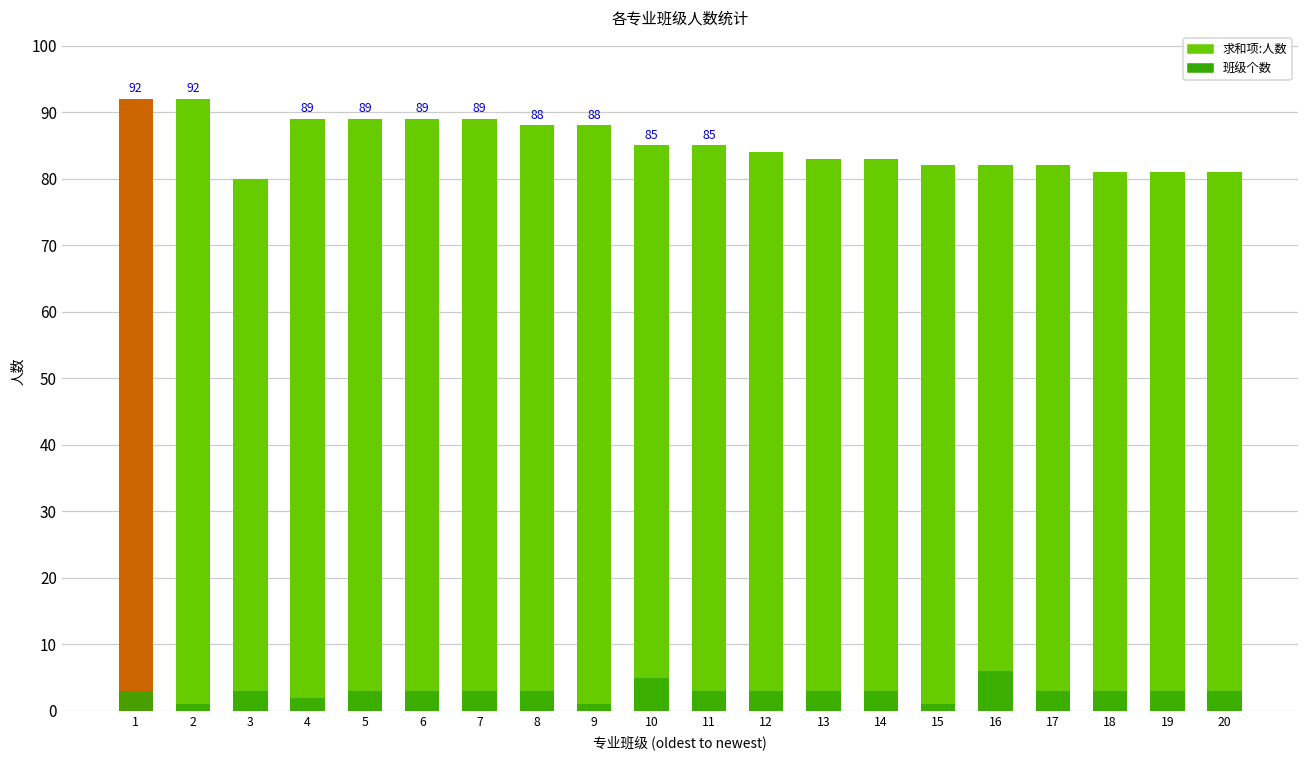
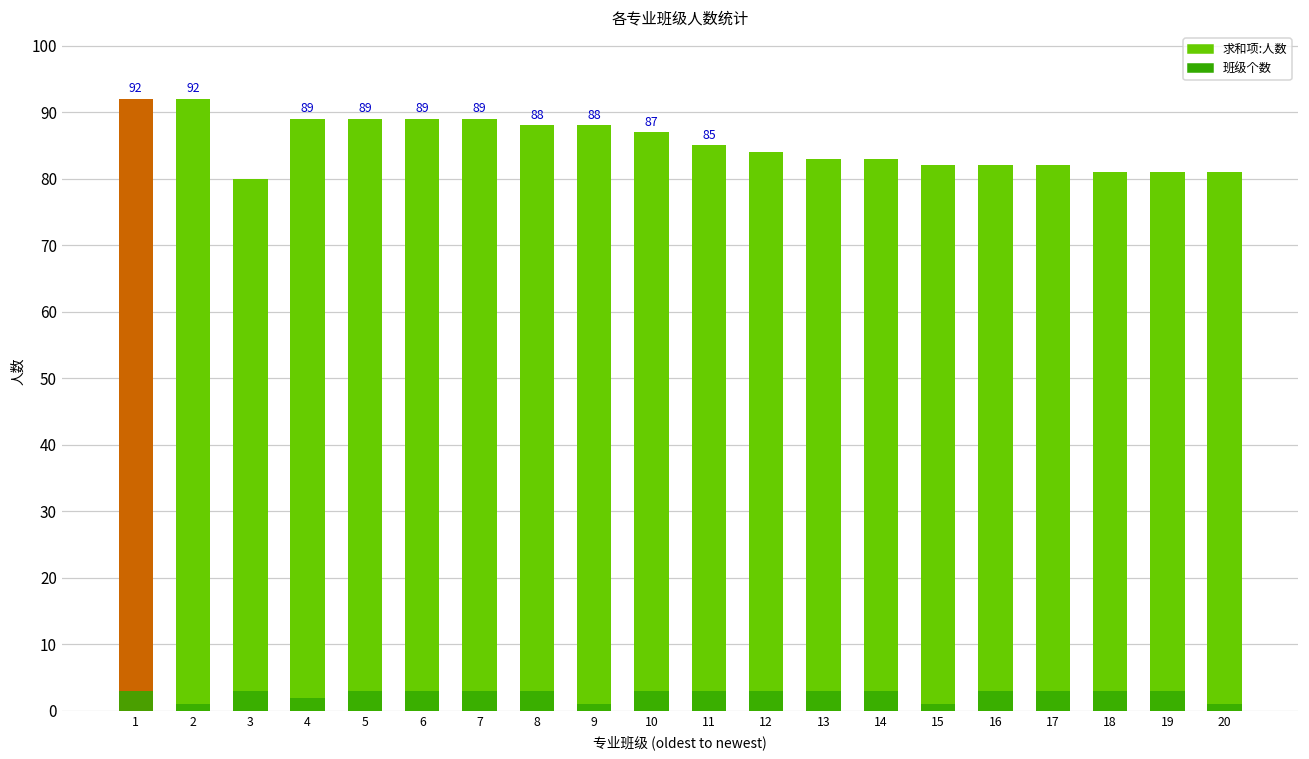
求和项:人数, 10: 85 -> 87
班级个数, 10: 5 -> 3
班级个数, 16: 6 -> 3
班级个数, 20: 3 -> 1
